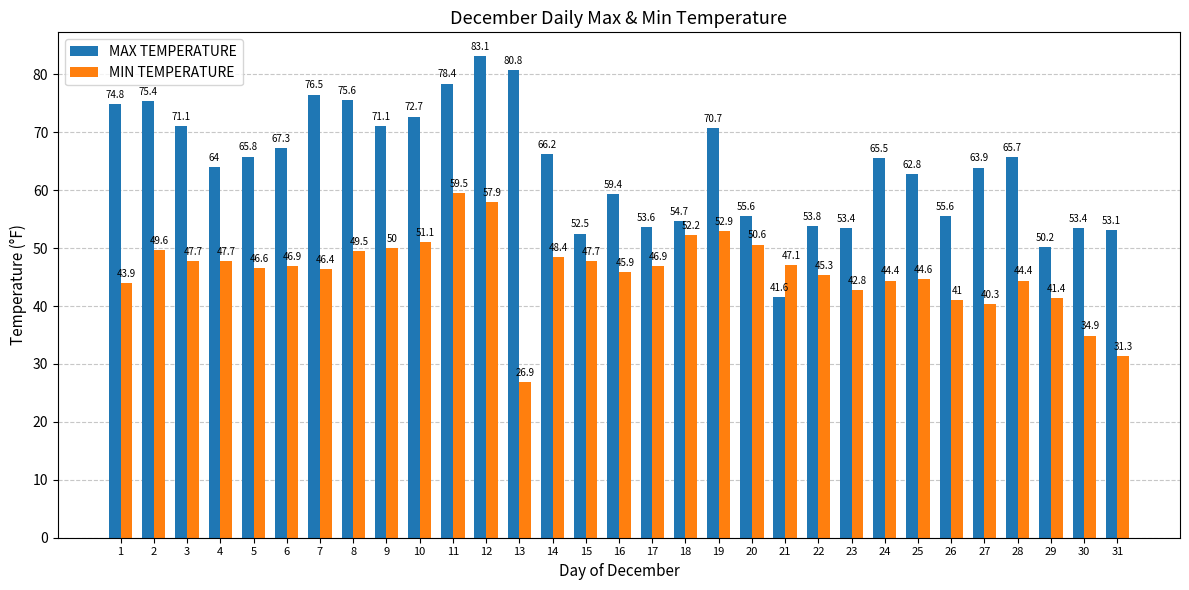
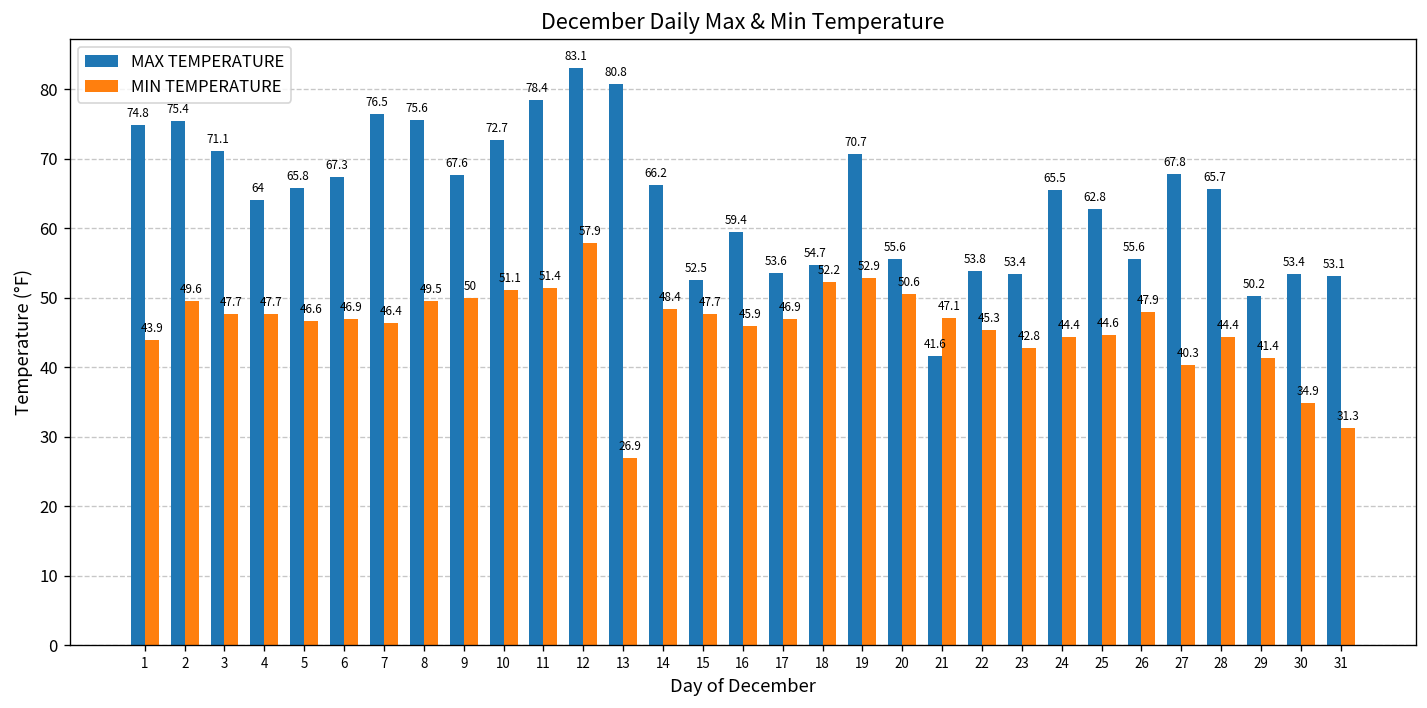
MAX TEMPERATURE, 9: 71.1 -> 67.6
MIN TEMPERATURE, 11: 59.5 -> 51.4
MIN TEMPERATURE, 26: 41 -> 47.9
MAX TEMPERATURE, 27: 63.9 -> 67.8
